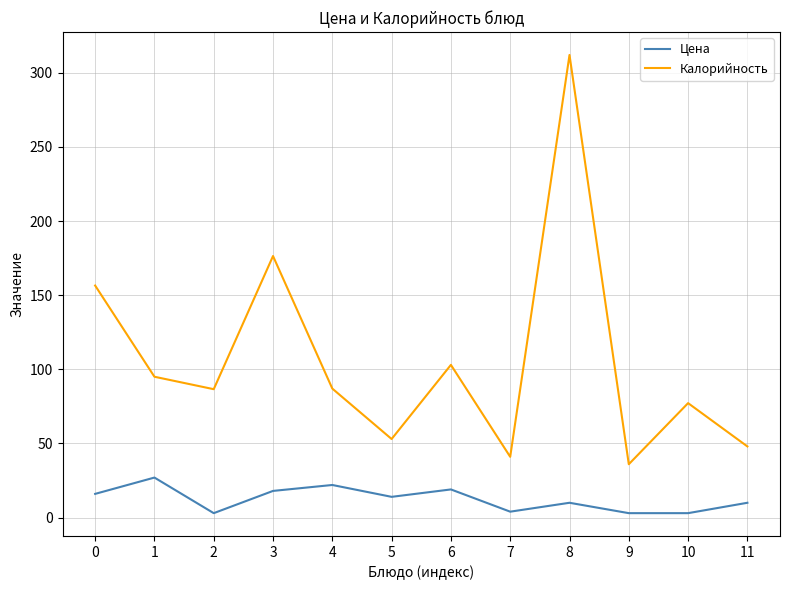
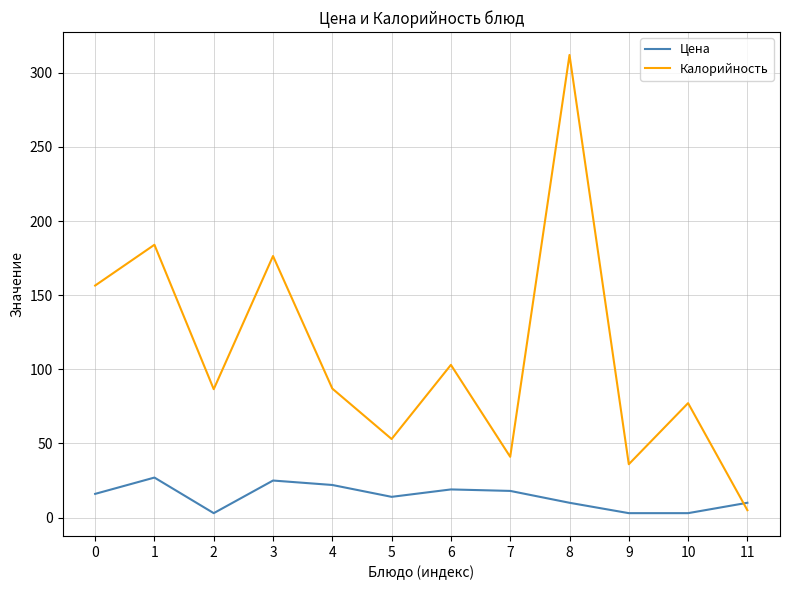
Калорийность, 1: 95 -> 184
Цена, 3: 18 -> 25
Цена, 7: 4 -> 18
Калорийность, 11: 48 -> 5
